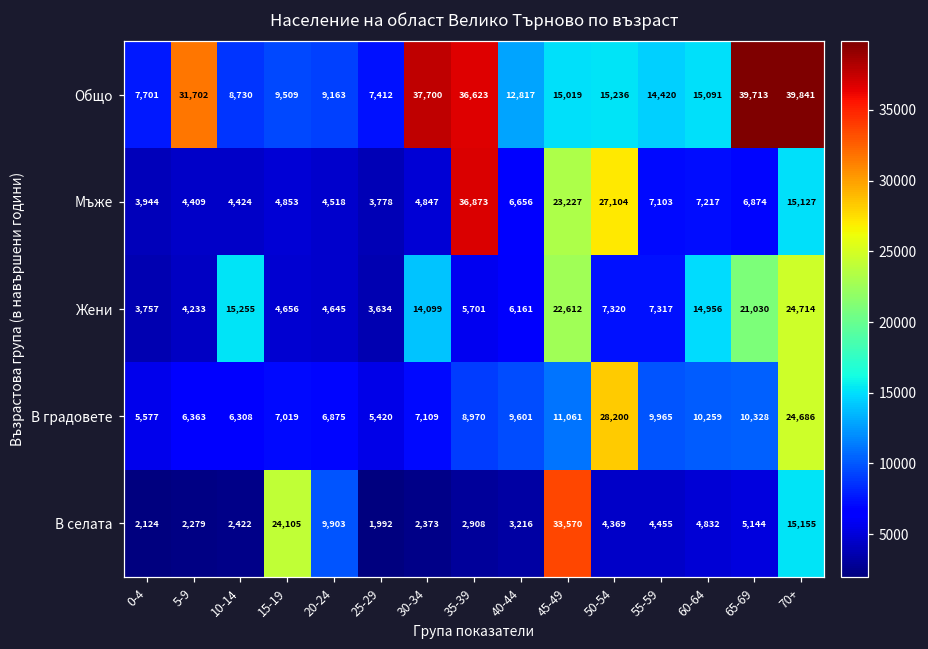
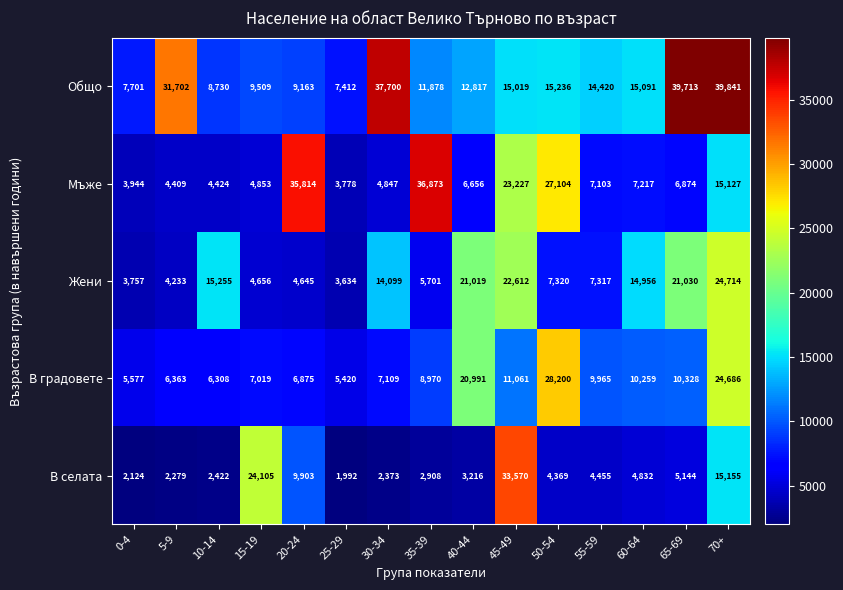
Общо, 35-39: 36,623 -> 11,878
Мъже, 20-24: 4,518 -> 35,814
Жени, 40-44: 6,161 -> 21,019
В градовете, 40-44: 9,601 -> 20,991
